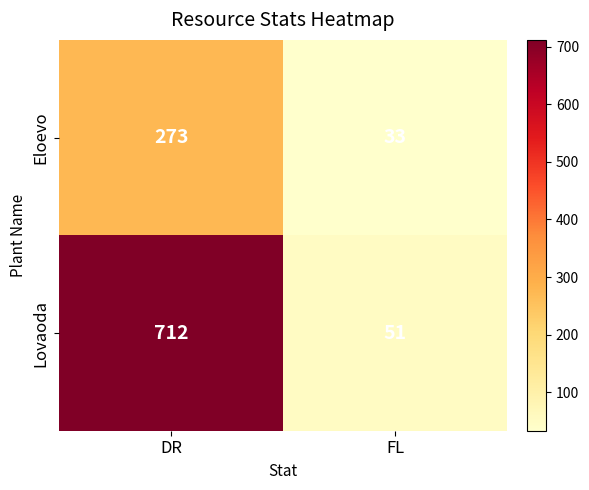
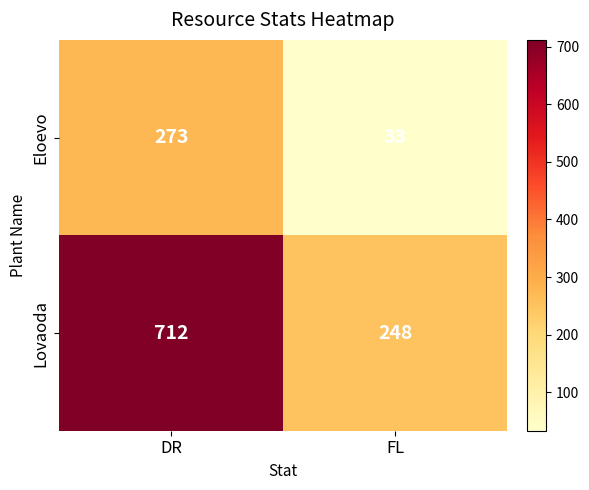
Lovaoda, FL: 51 -> 248
